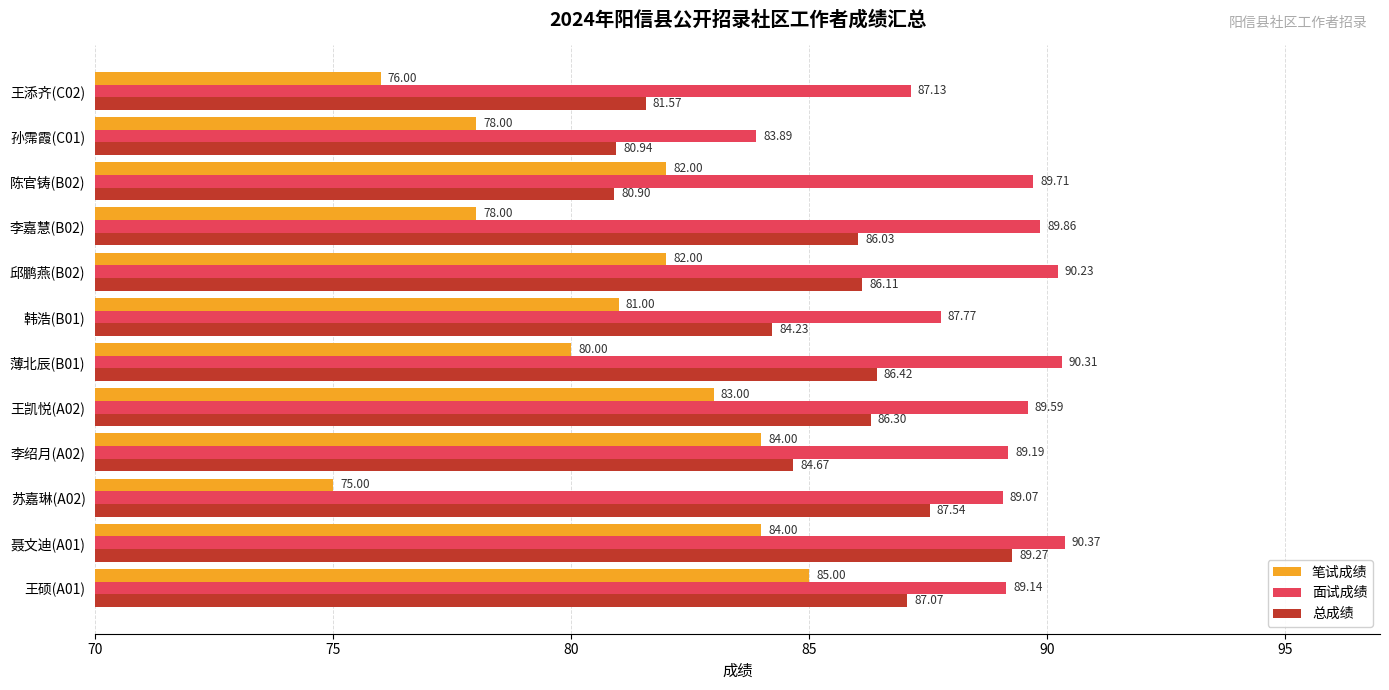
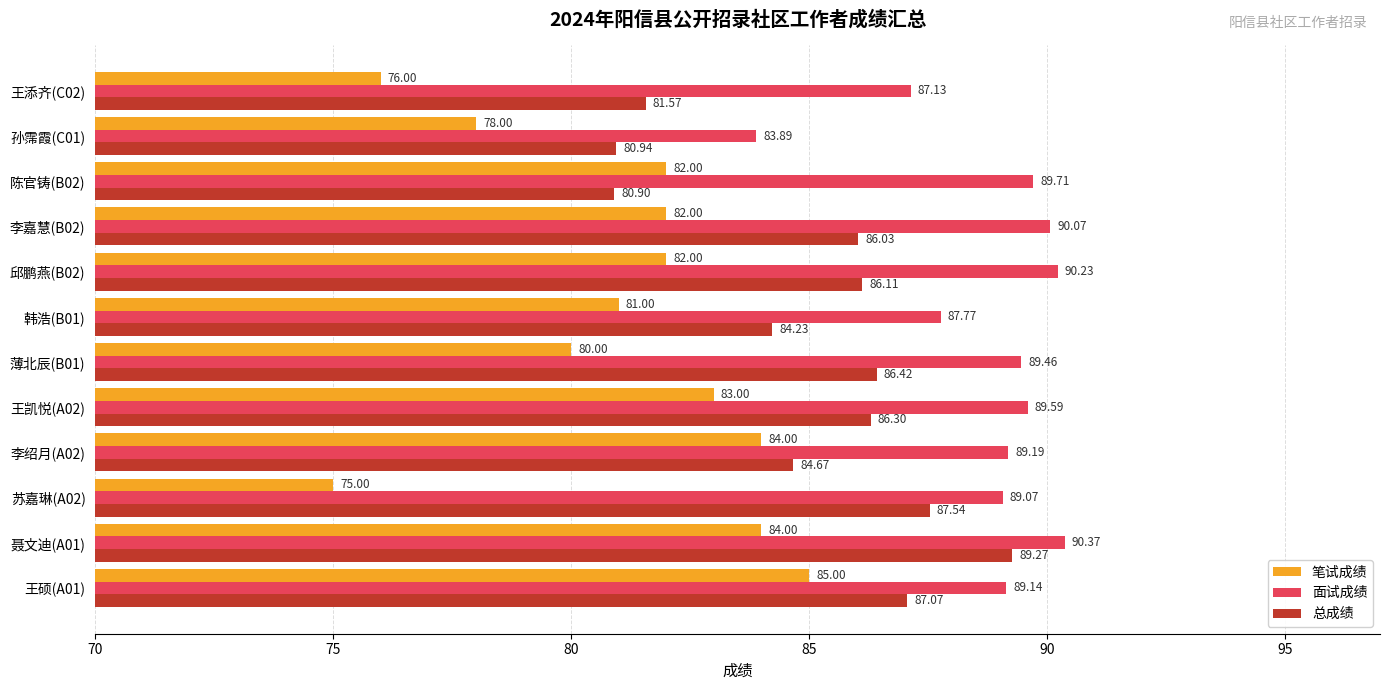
笔试成绩, 李嘉慧(B02): 78.00 -> 82.00
面试成绩, 李嘉慧(B02): 89.86 -> 90.07
面试成绩, 薄北辰(B01): 90.31 -> 89.46
